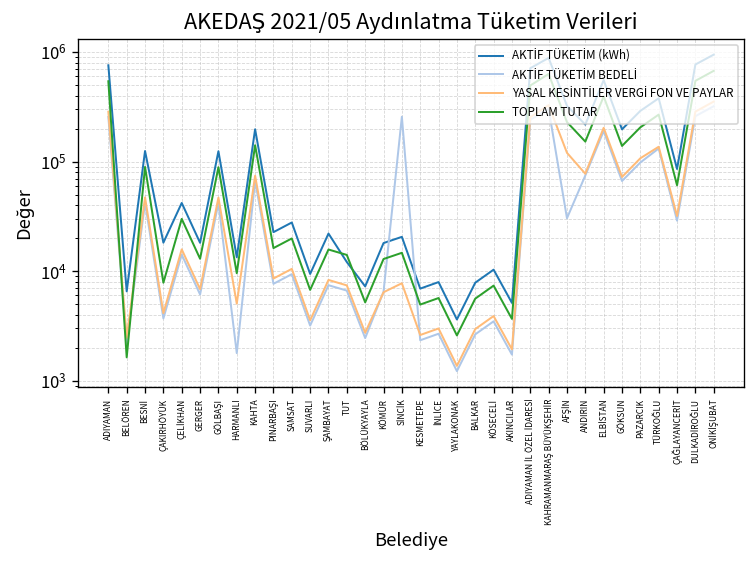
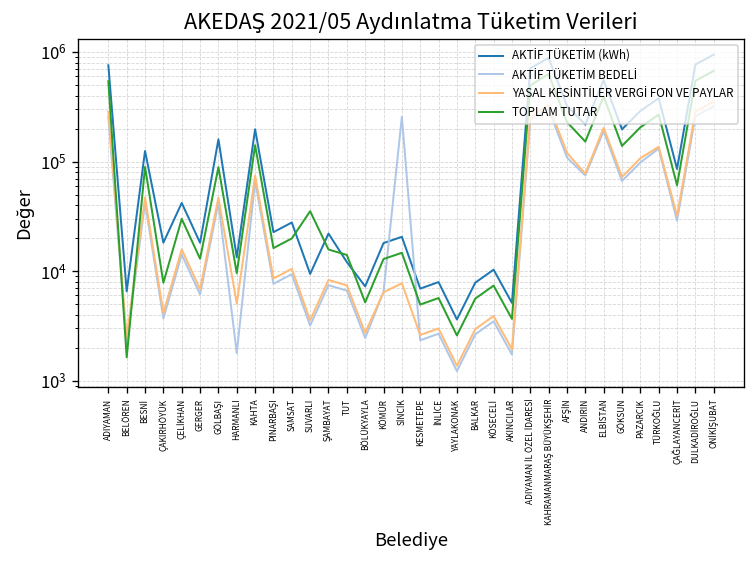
AKTİF TÜKETİM (kWh), GÖLBAŞI: 120000 -> 160000
TOPLAM TUTAR, SUVARLI: 7000 -> 35000
AKTİF TÜKETİM BEDELİ, AFŞİN: 30000 -> 110000
